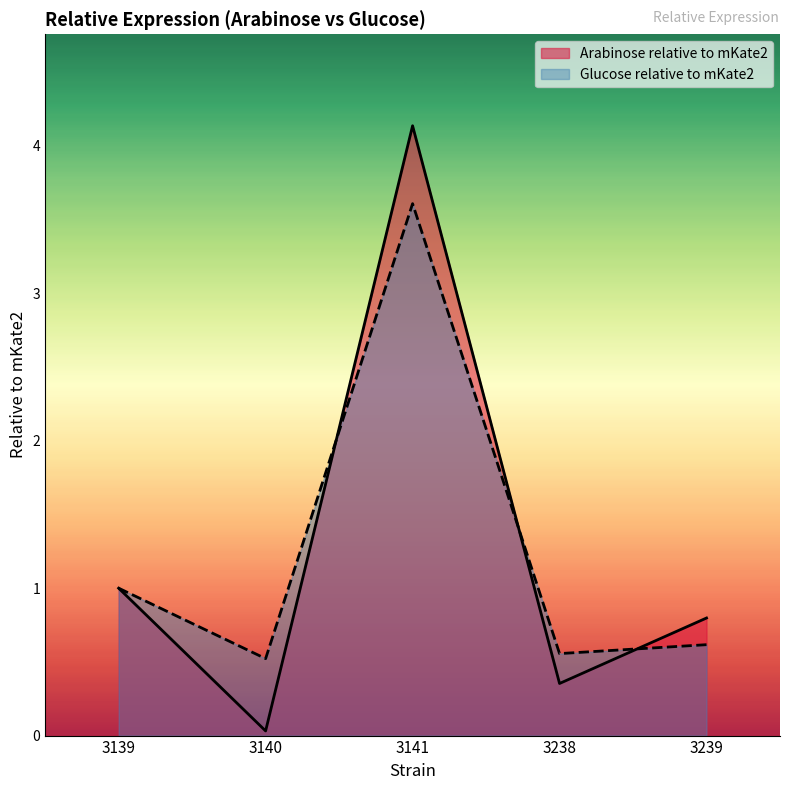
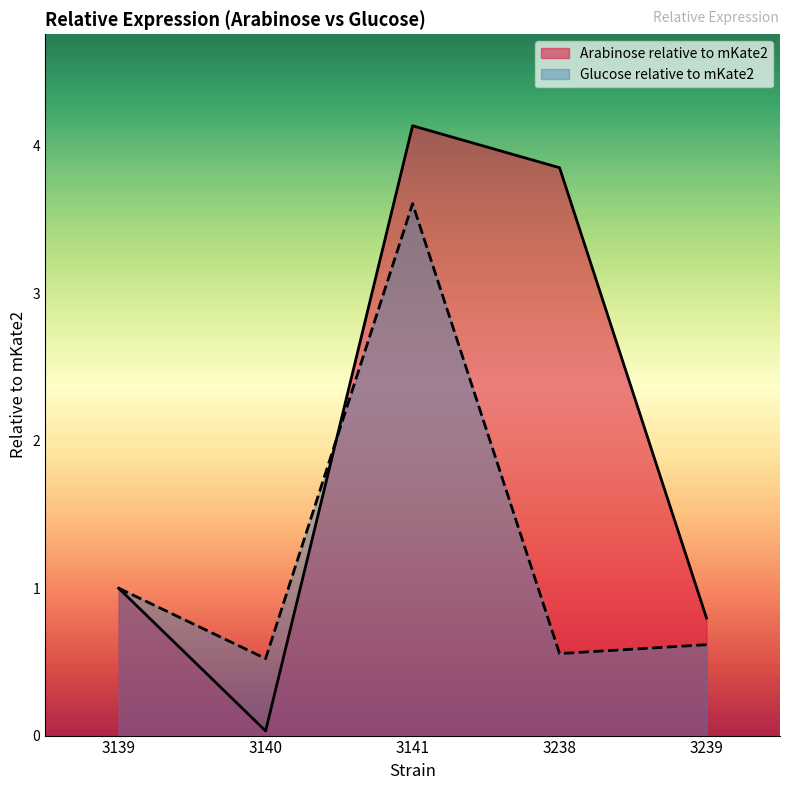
Arabinose relative to mKate2, 3238: 0.35 -> 3.85
